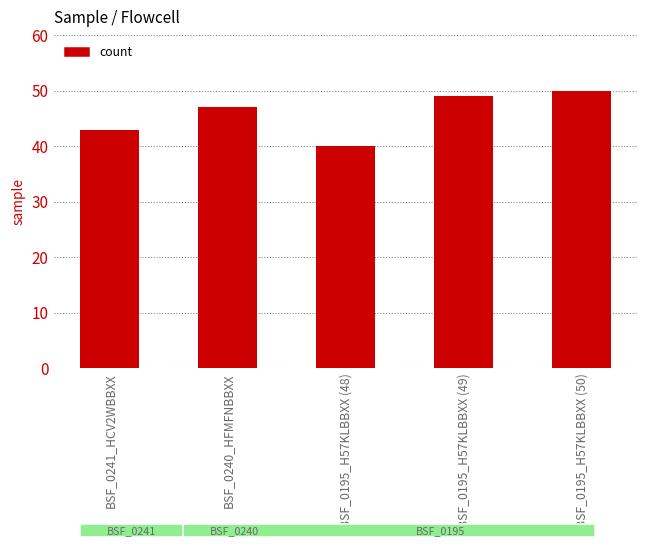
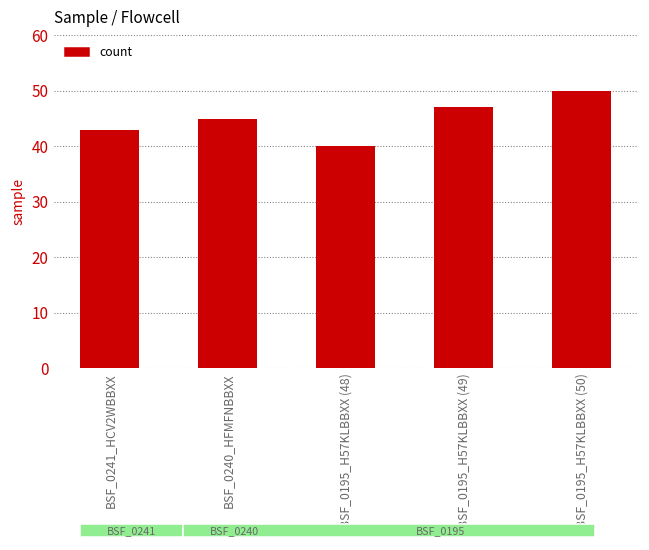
Sample / Flowcell, BSF_0240_HFMFNBBXX: 47 -> 45
Sample / Flowcell, BSF_0195_H57KLBBXX (49): 49 -> 47
